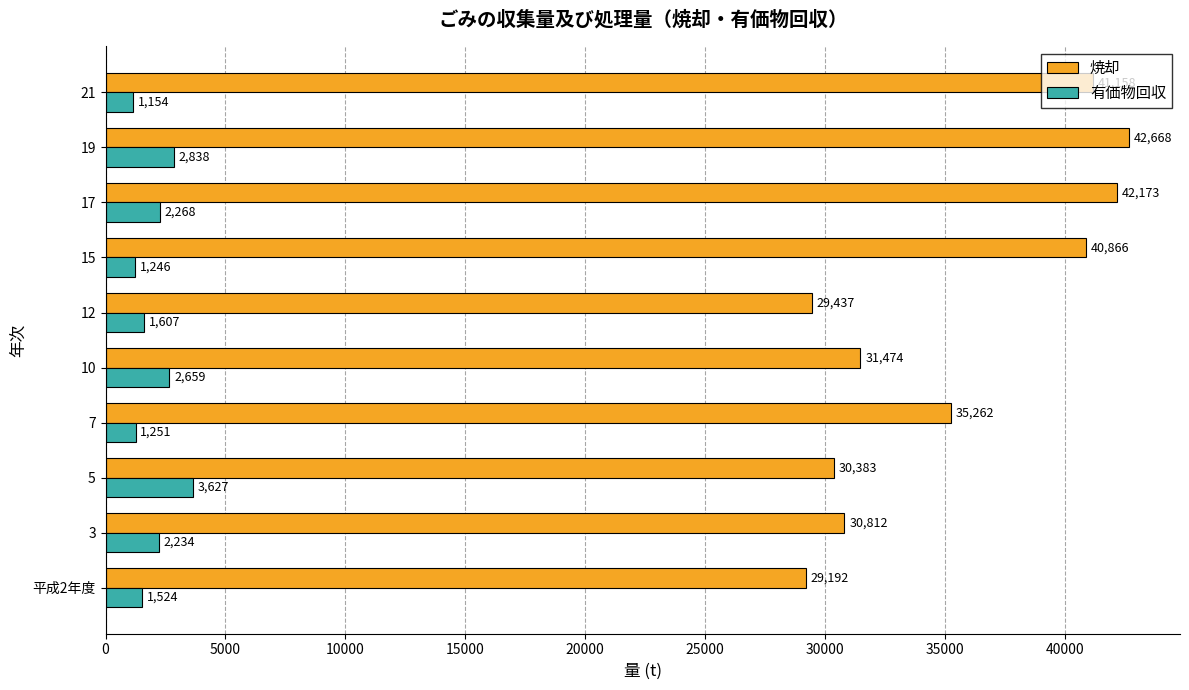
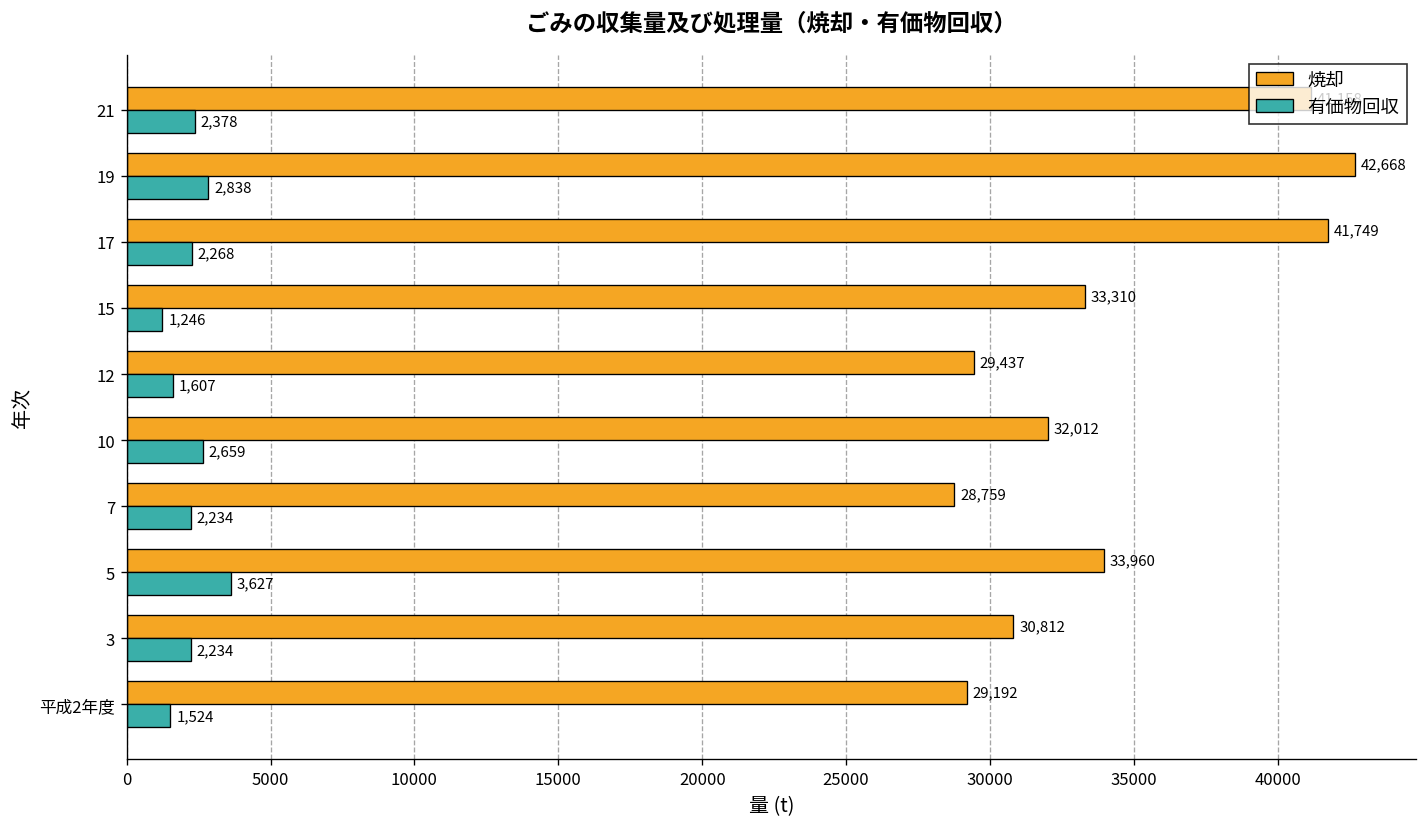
有価物回収, 21: 1,154 -> 2,378
焼却, 17: 42,173 -> 41,749
焼却, 15: 40,866 -> 33,310
焼却, 10: 31,474 -> 32,012
焼却, 7: 35,262 -> 28,759
有価物回収, 7: 1,251 -> 2,234
焼却, 5: 30,383 -> 33,960
